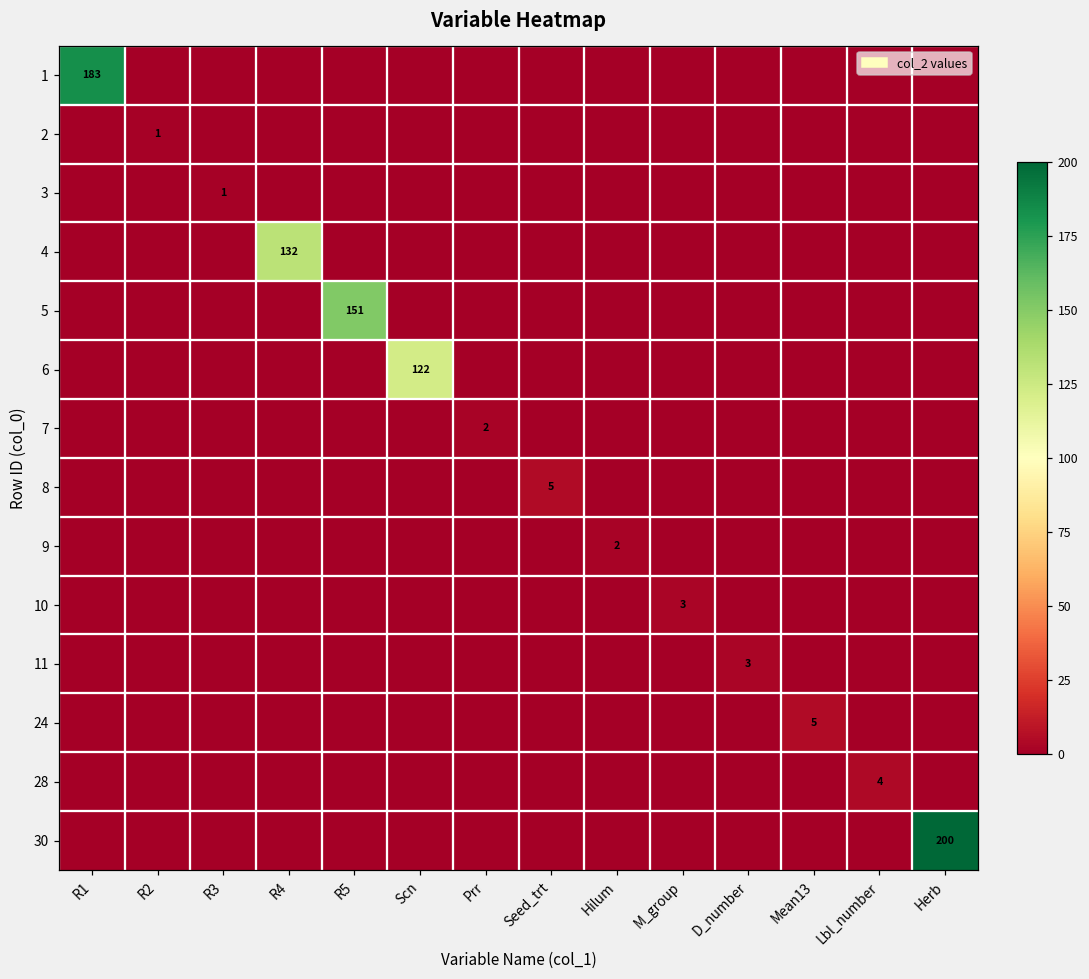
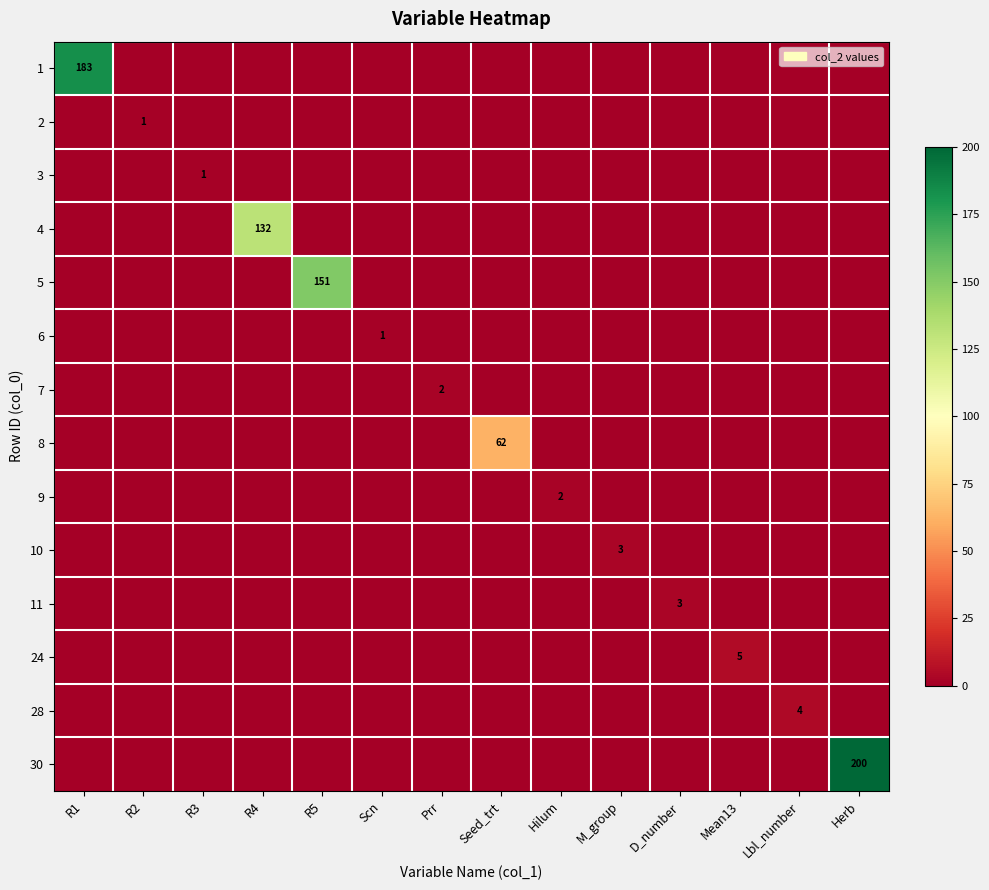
6, Scn: 122 -> 1
8, Seed_trt: 5 -> 62
